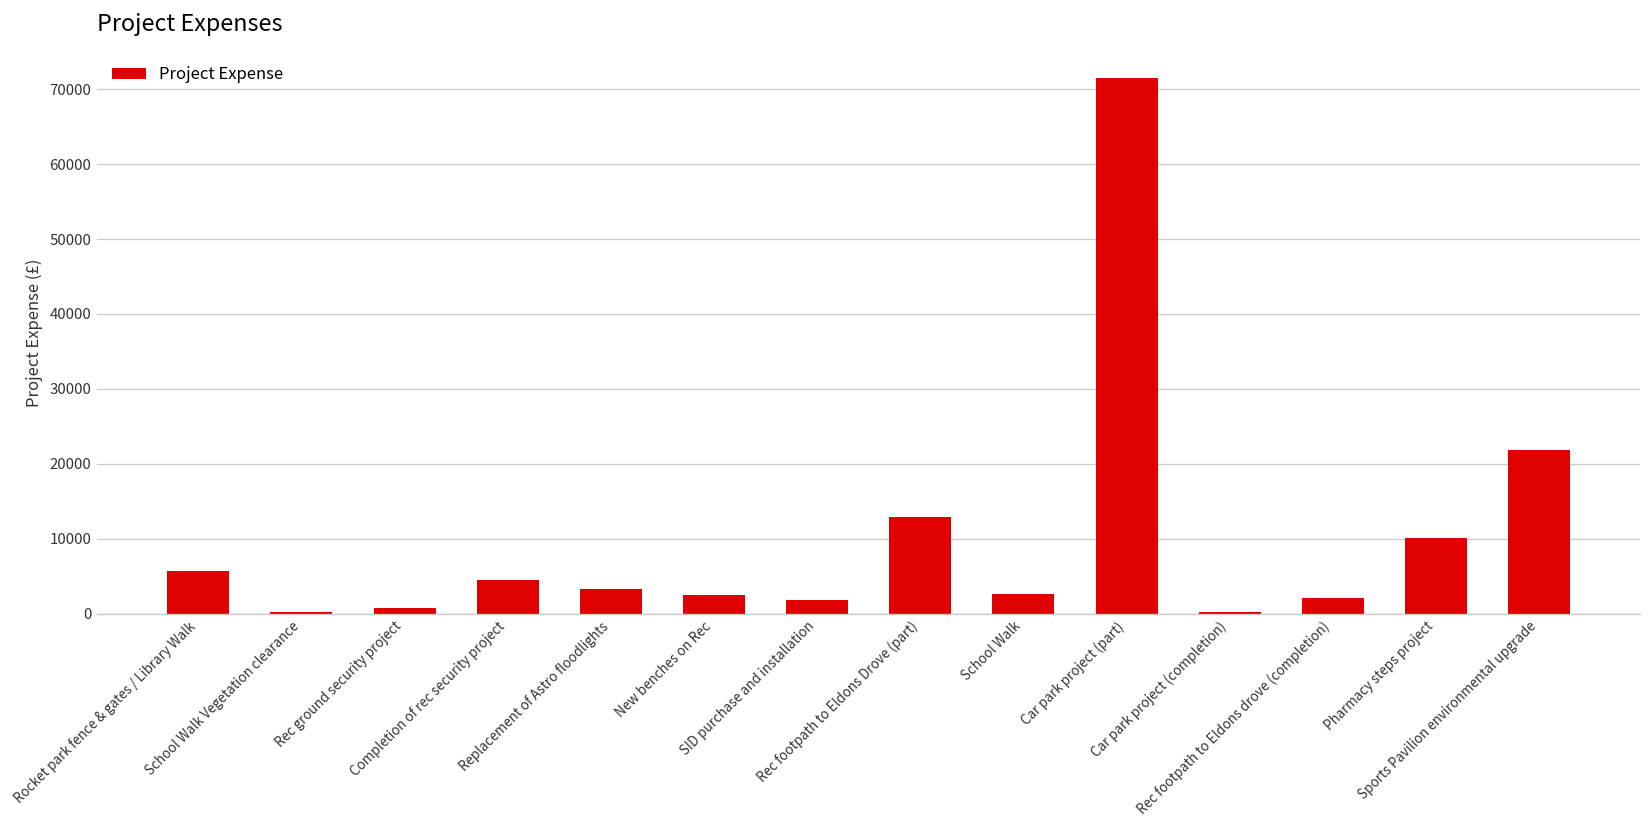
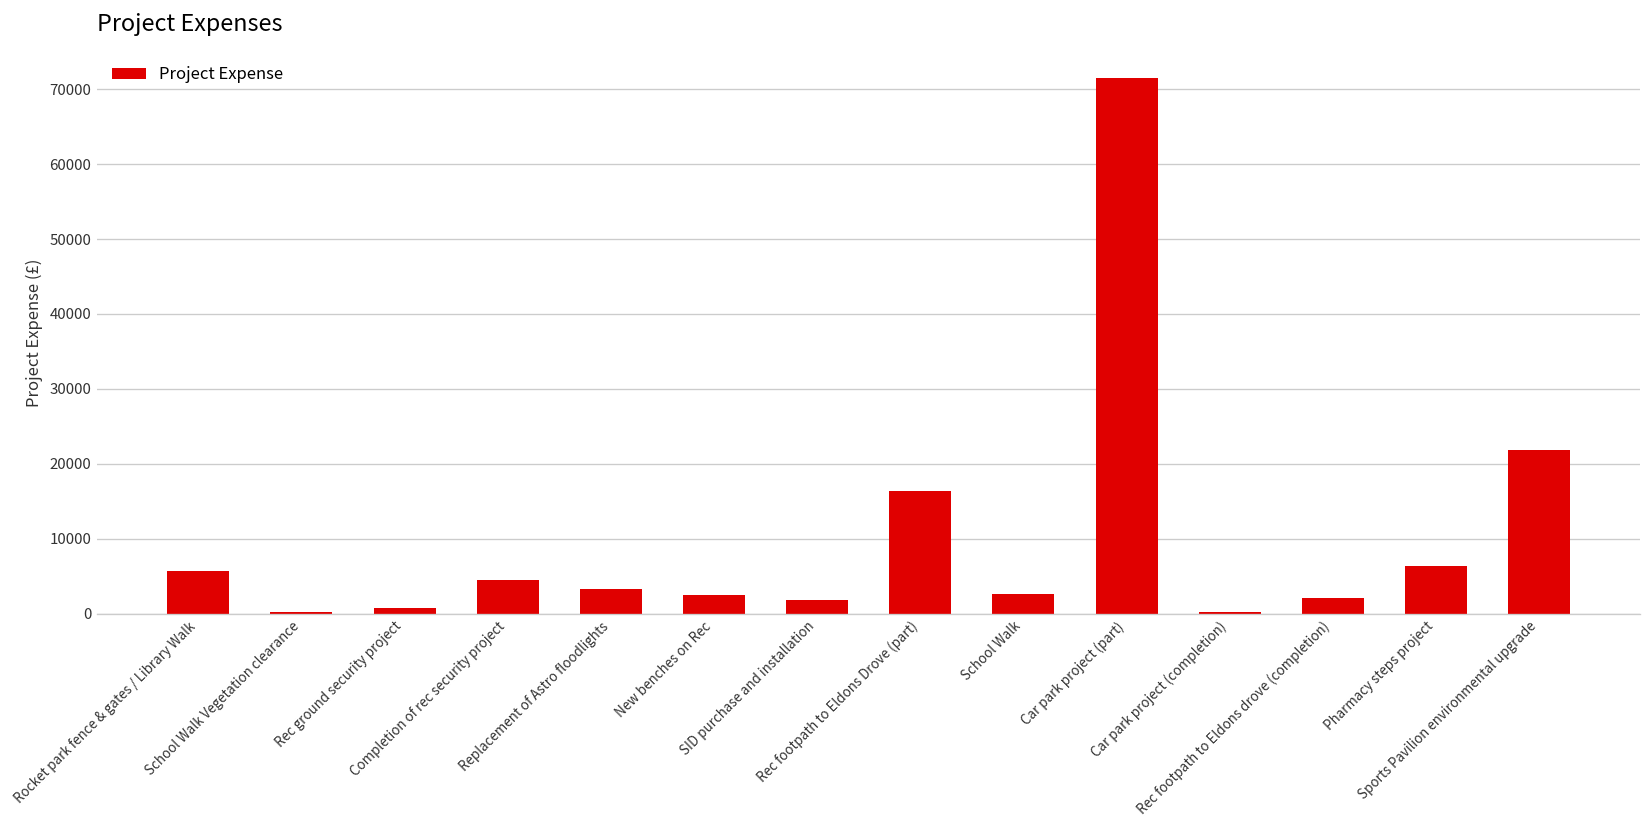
Rec footpath to Eldons Drove (part): 13000 -> 16000
Pharmacy steps project: 10000 -> 6000
